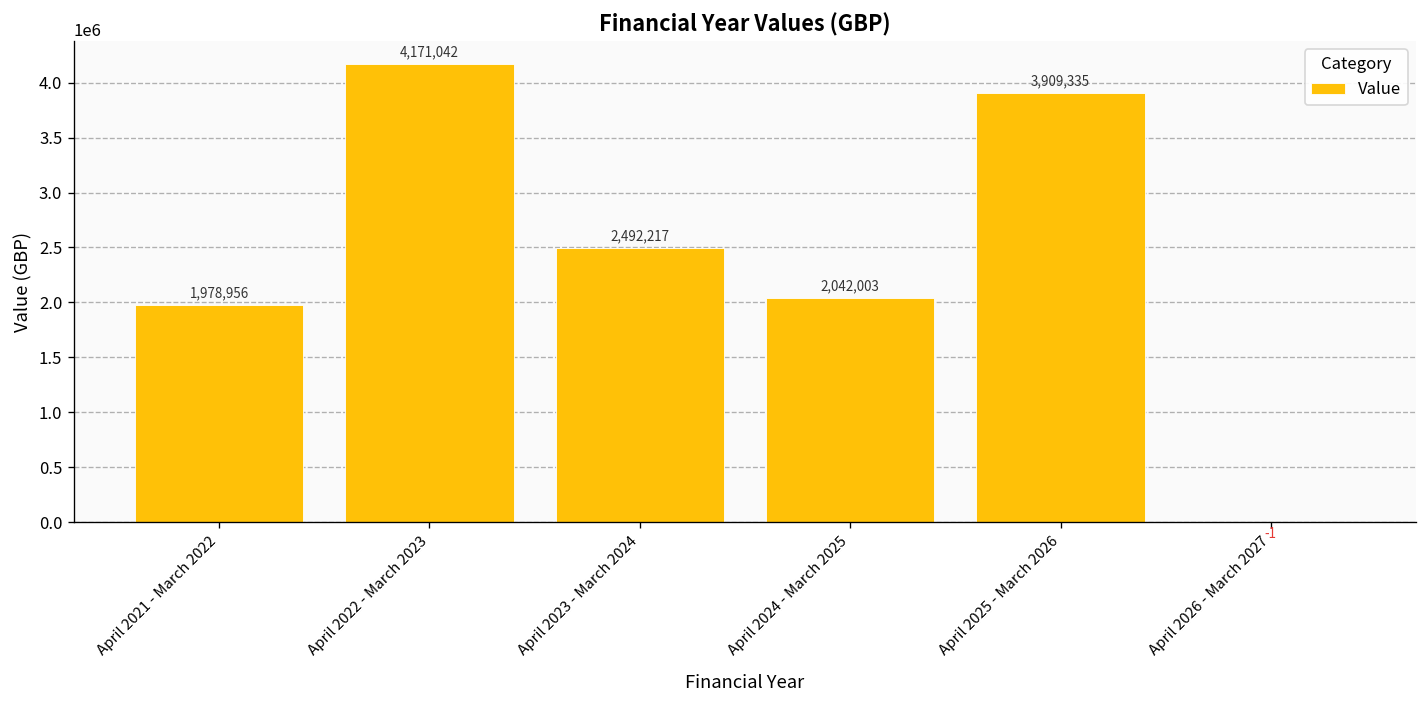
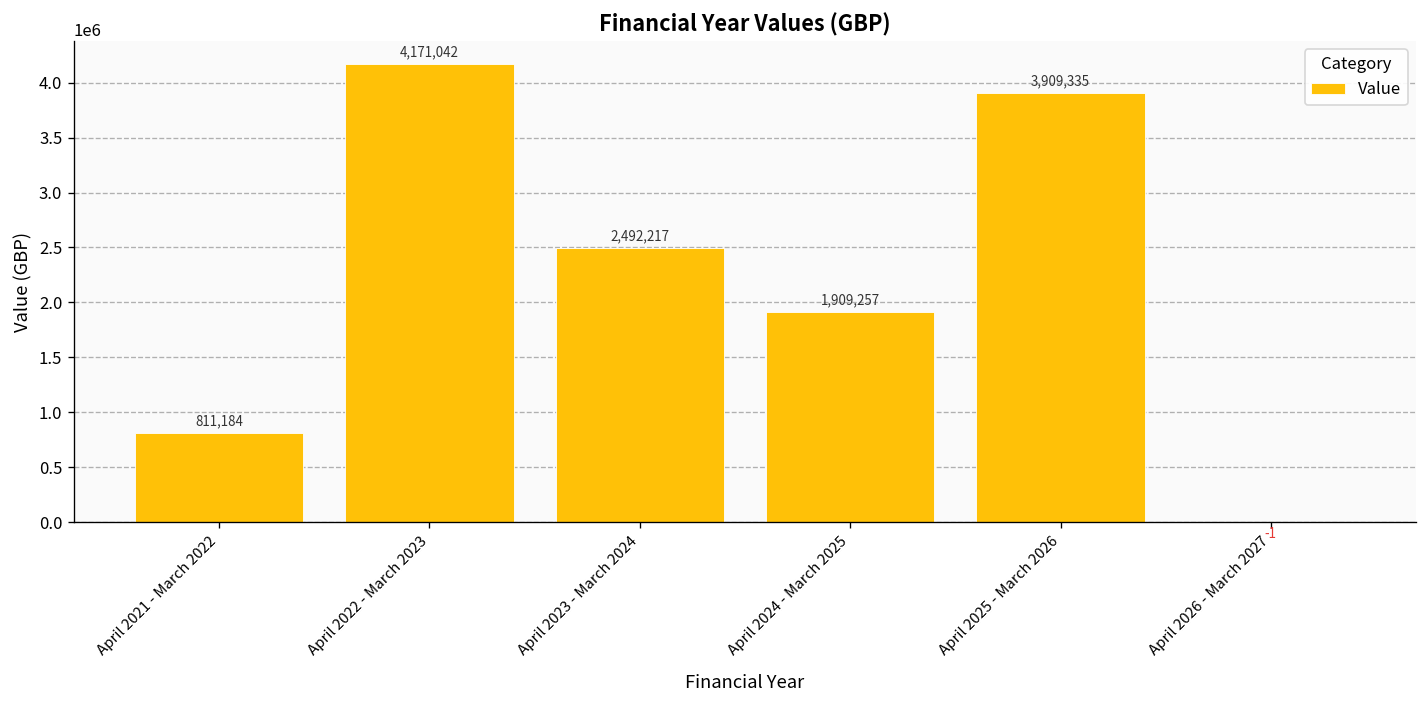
April 2021 - March 2022: 1,978,956 -> 811,184
April 2024 - March 2025: 2,042,003 -> 1,909,257
